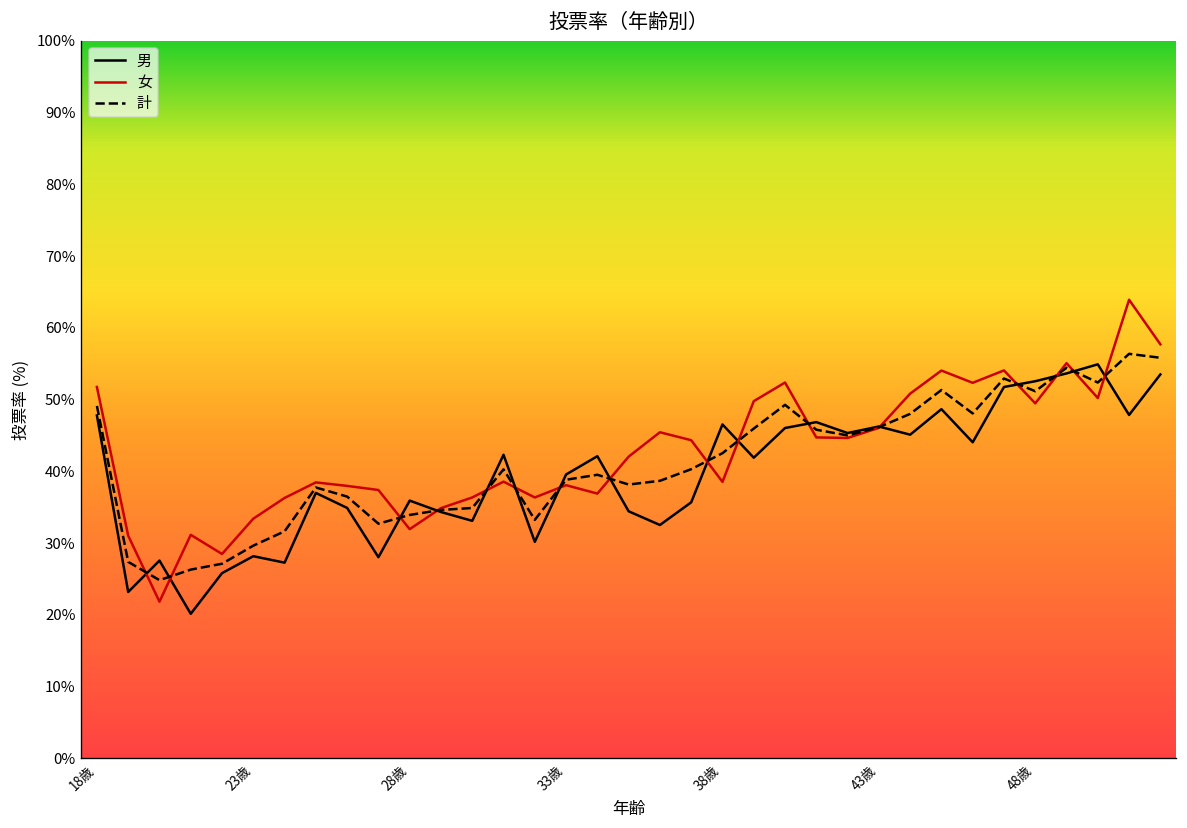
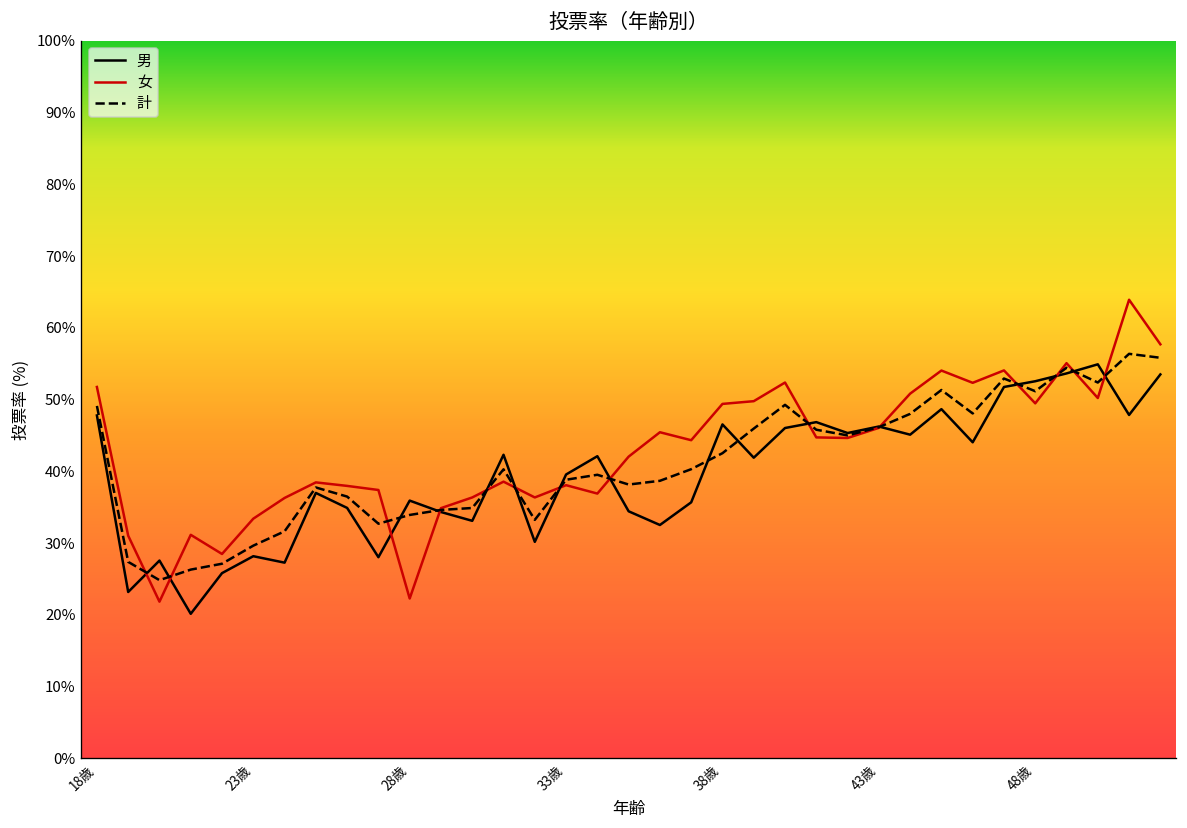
女, 28歳: 32% -> 22%
女, 38歳: 39% -> 49%
